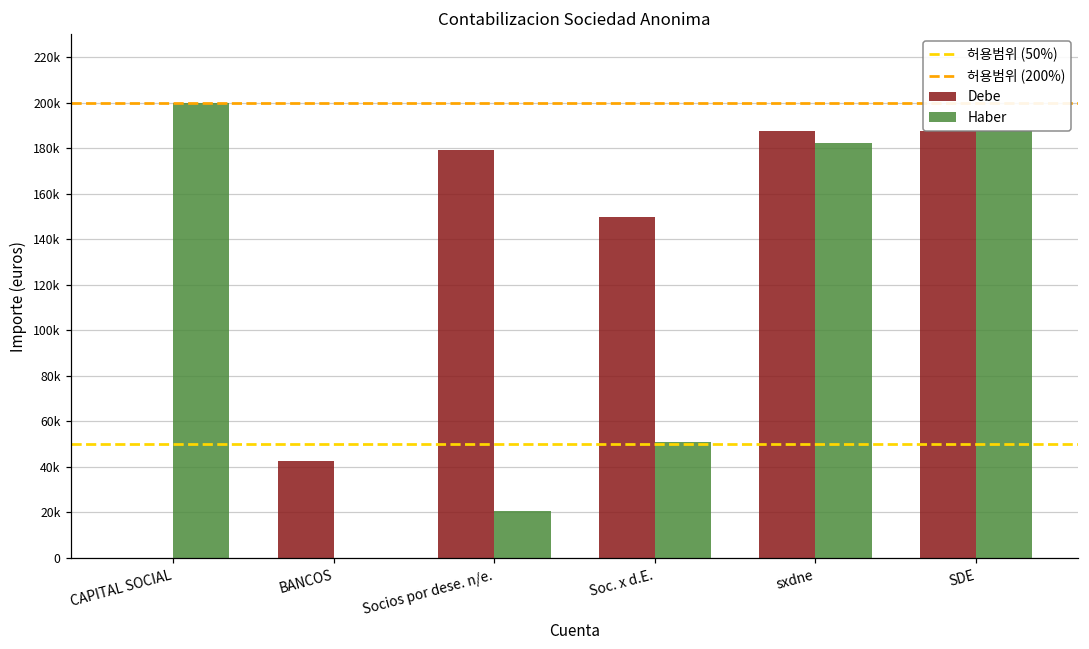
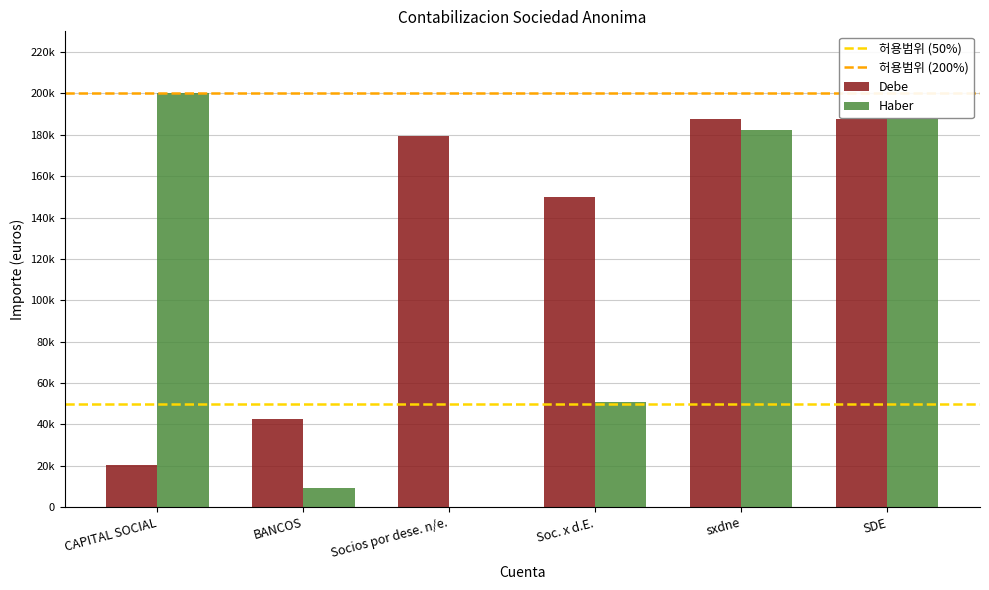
Debe, CAPITAL SOCIAL: 0 -> 20000
Haber, BANCOS: 0 -> 9000
Haber, Socios por dese. n/e.: 21000 -> 0
